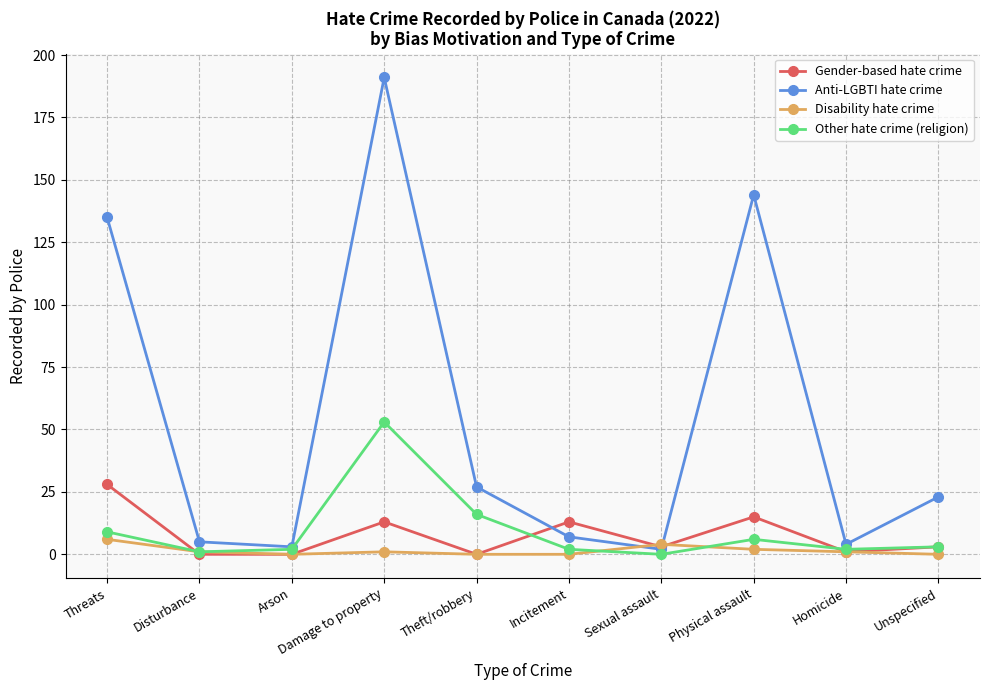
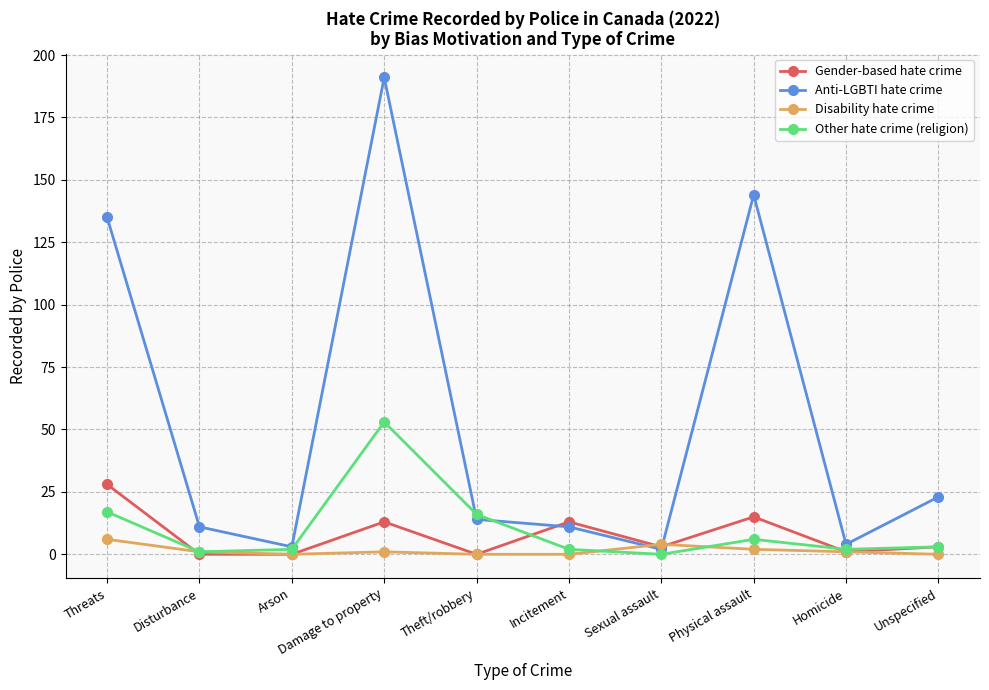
Other hate crime (religion), Threats: 9 -> 17
Anti-LGBTI hate crime, Disturbance: 5 -> 11
Anti-LGBTI hate crime, Theft/robbery: 27 -> 14
Anti-LGBTI hate crime, Incitement: 7 -> 11
